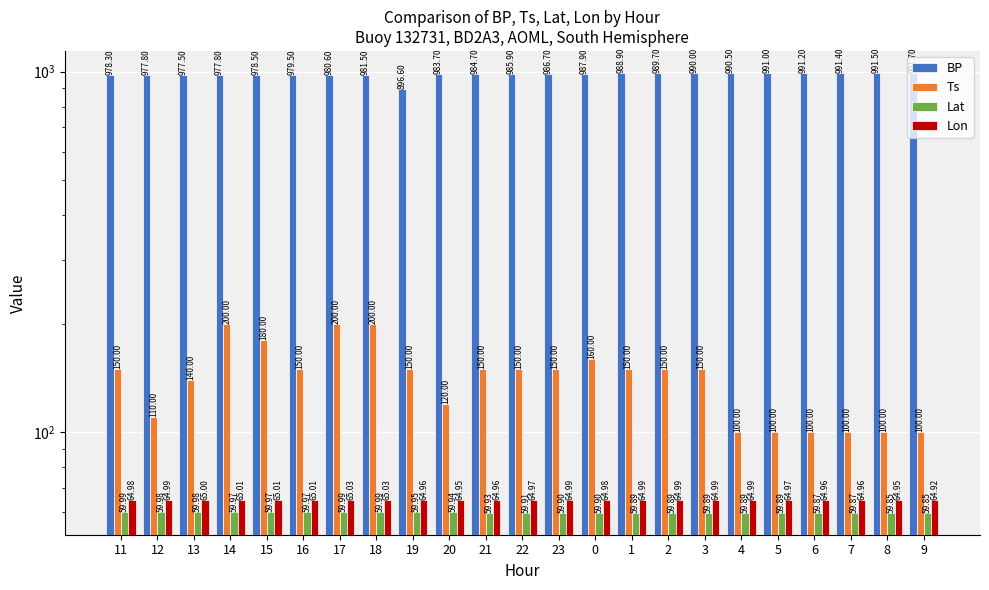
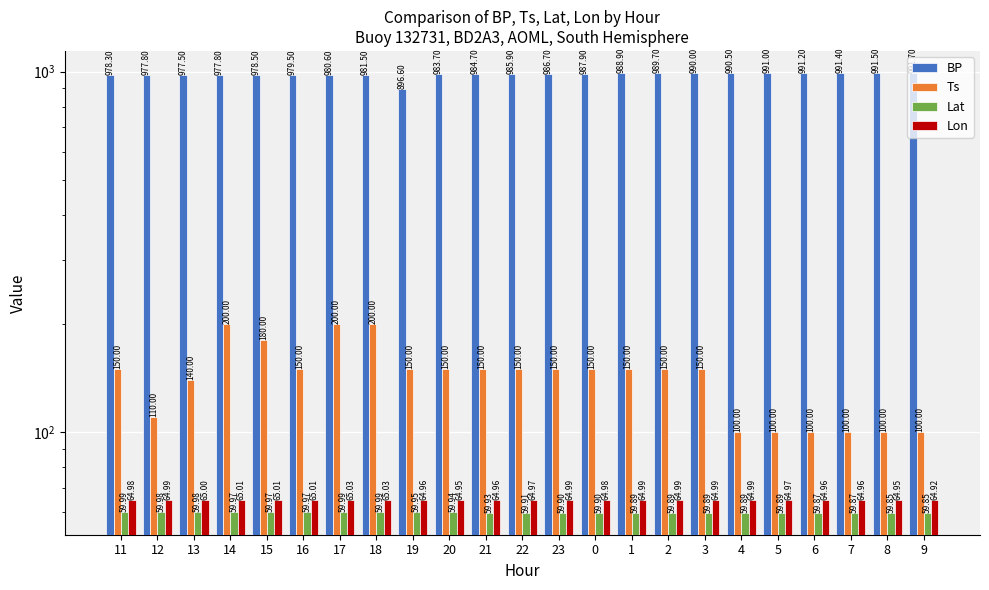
Ts, 20: 120.00 -> 150.00
Ts, 0: 160.00 -> 150.00
